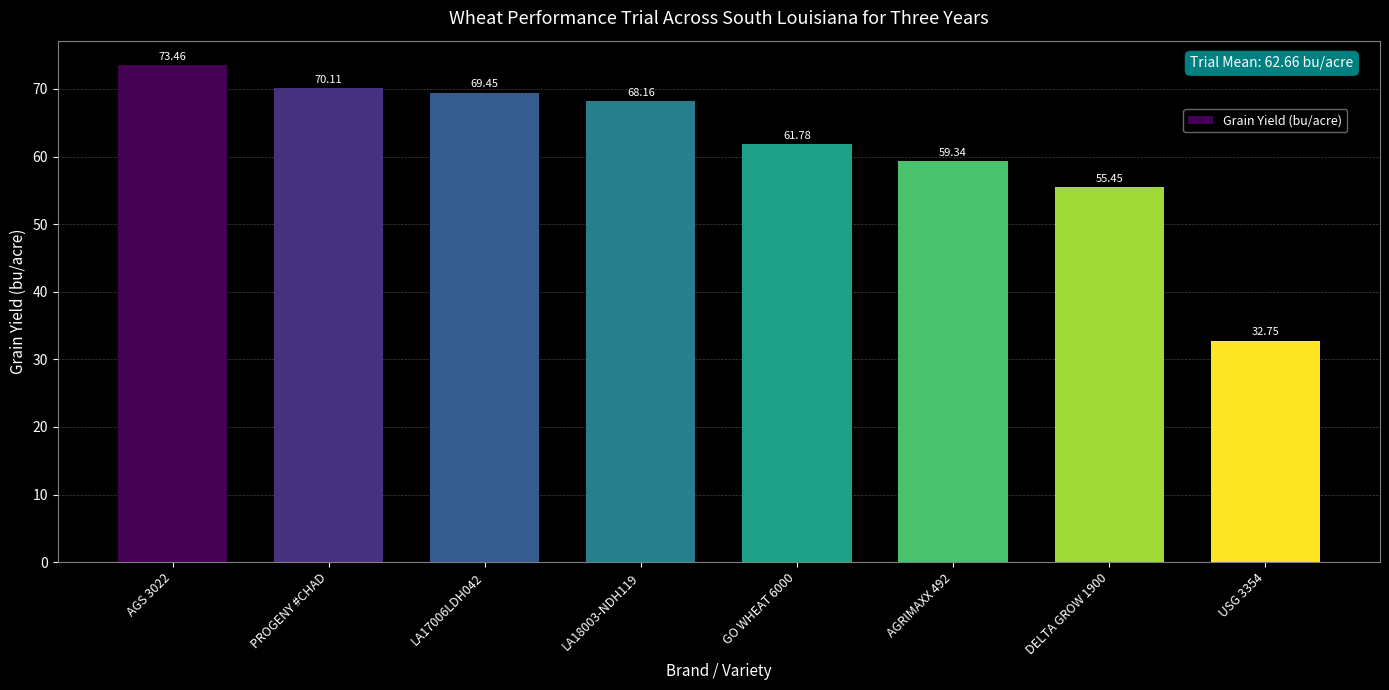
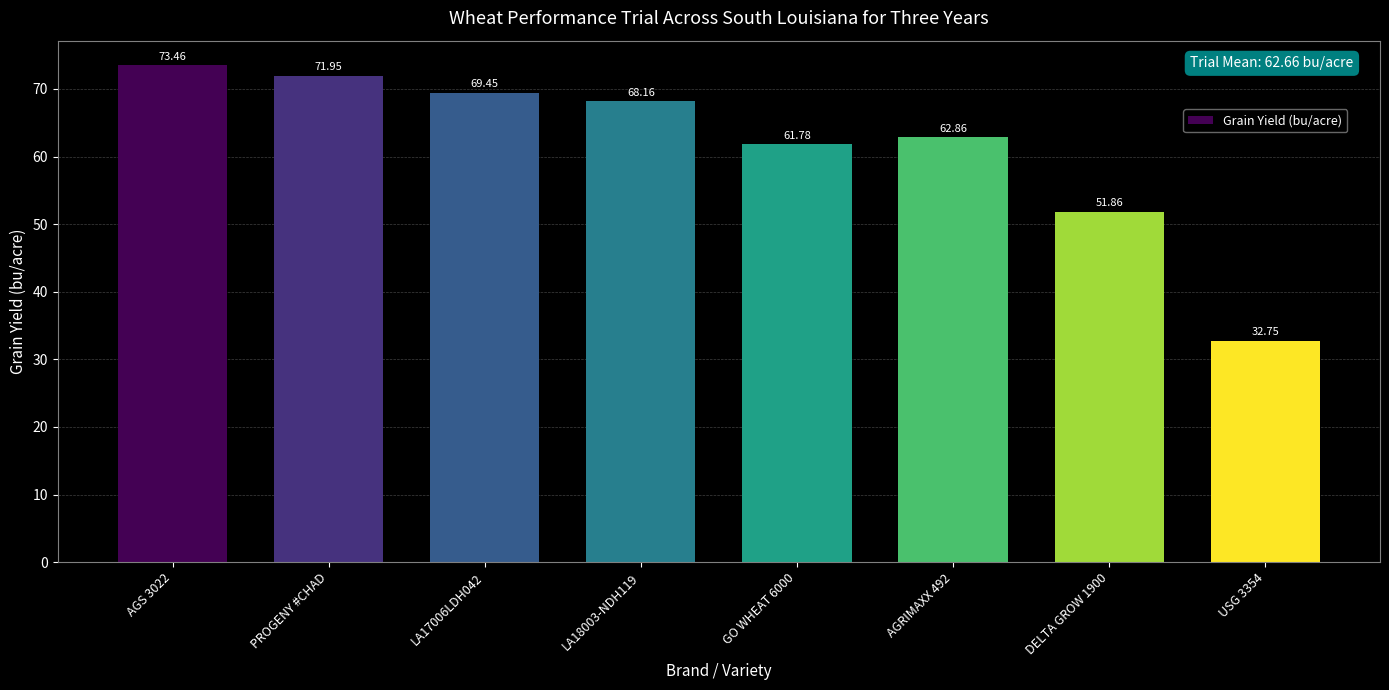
PROGENY #CHAD: 70.11 -> 71.95
AGRIMAXX 492: 59.34 -> 62.86
DELTA GROW 1900: 55.45 -> 51.86
